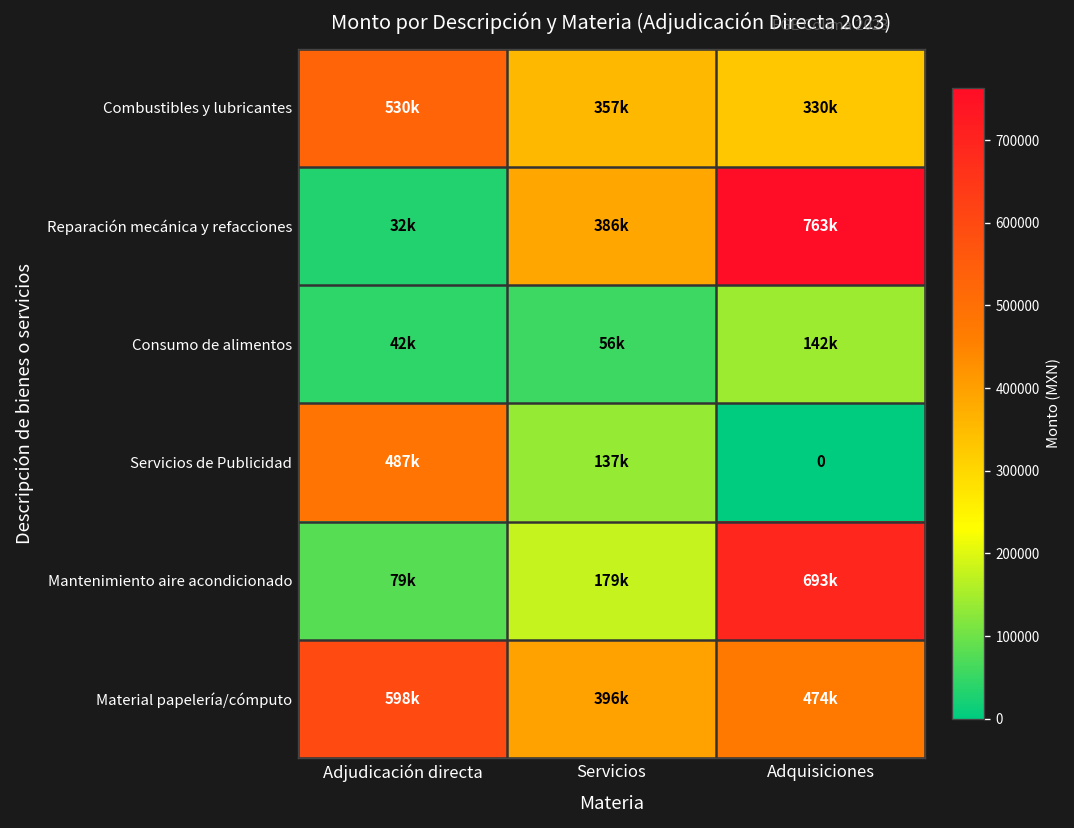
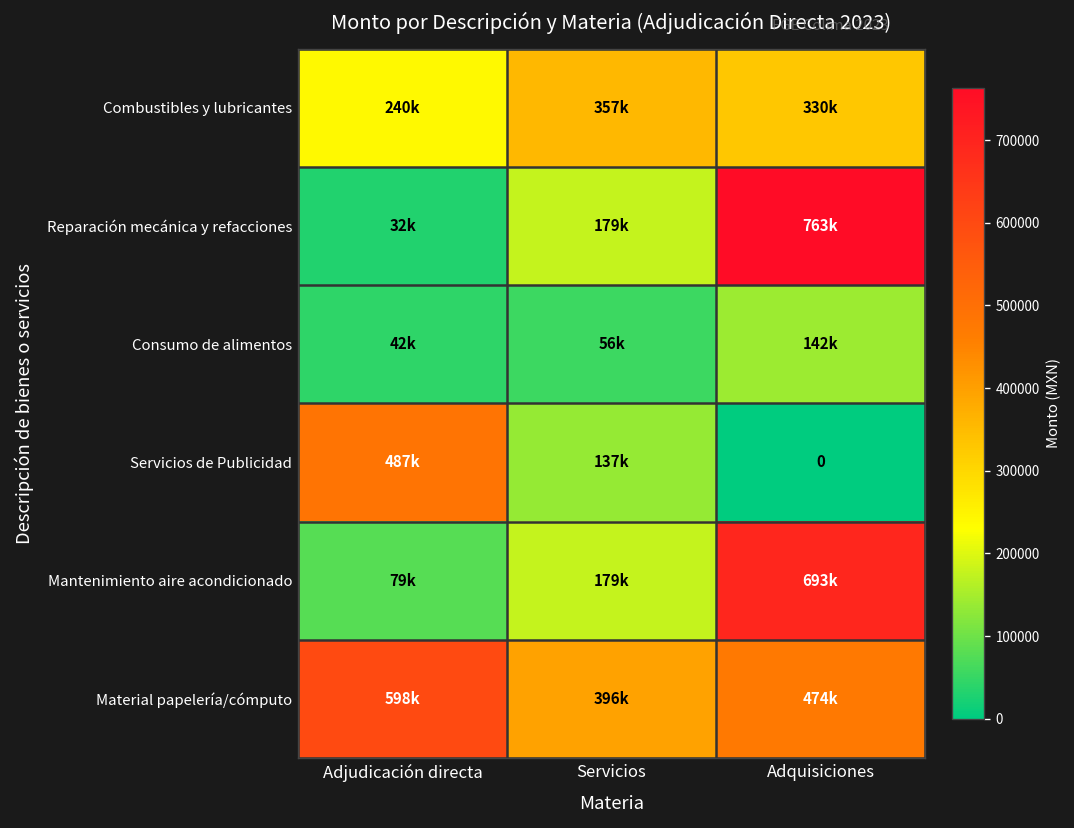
Combustibles y lubricantes, Adjudicación directa: 530k -> 240k
Reparación mecánica y refacciones, Servicios: 386k -> 179k
